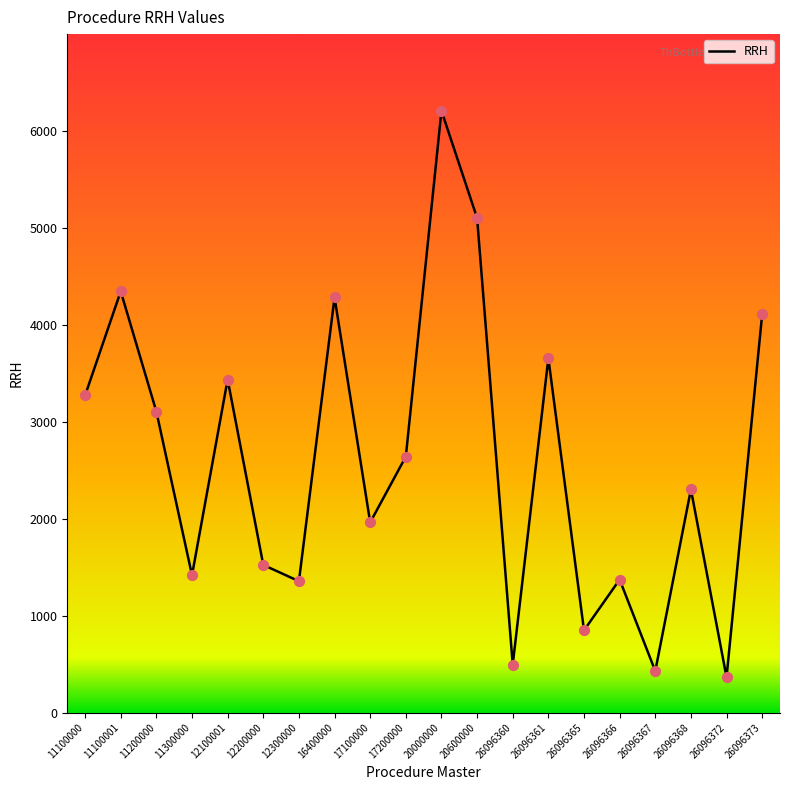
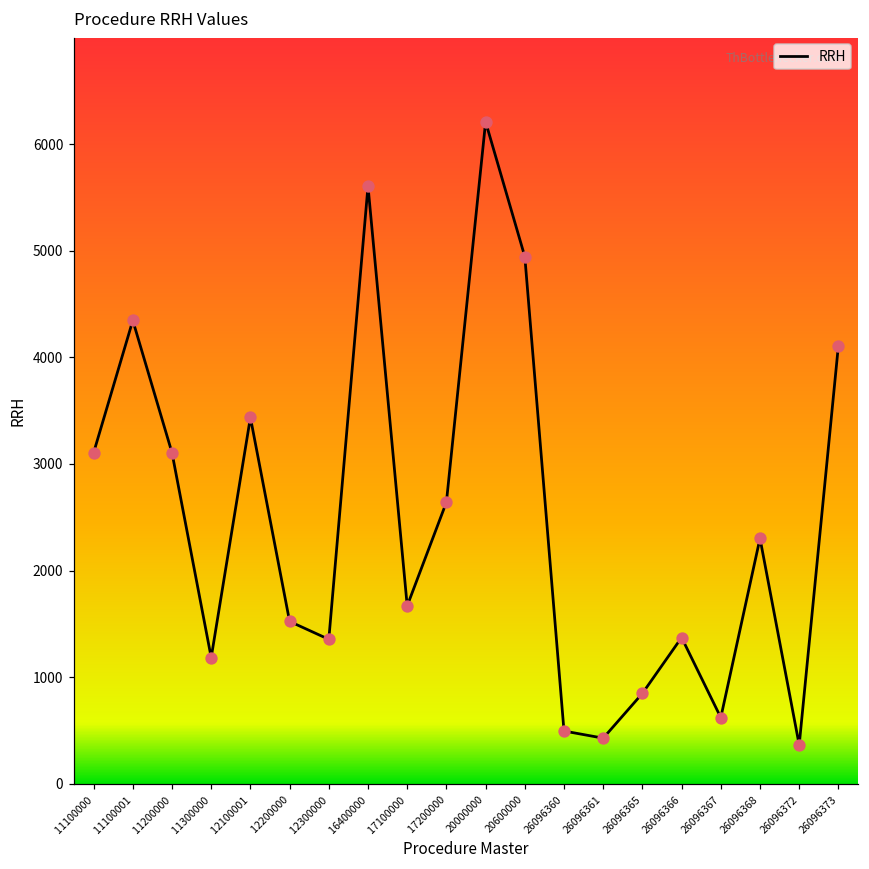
11100000: 3300 -> 3100
11300000: 1400 -> 1200
16400000: 4300 -> 5600
17100000: 2000 -> 1700
20600000: 5100 -> 4900
26096361: 3700 -> 400
26096367: 400 -> 600
